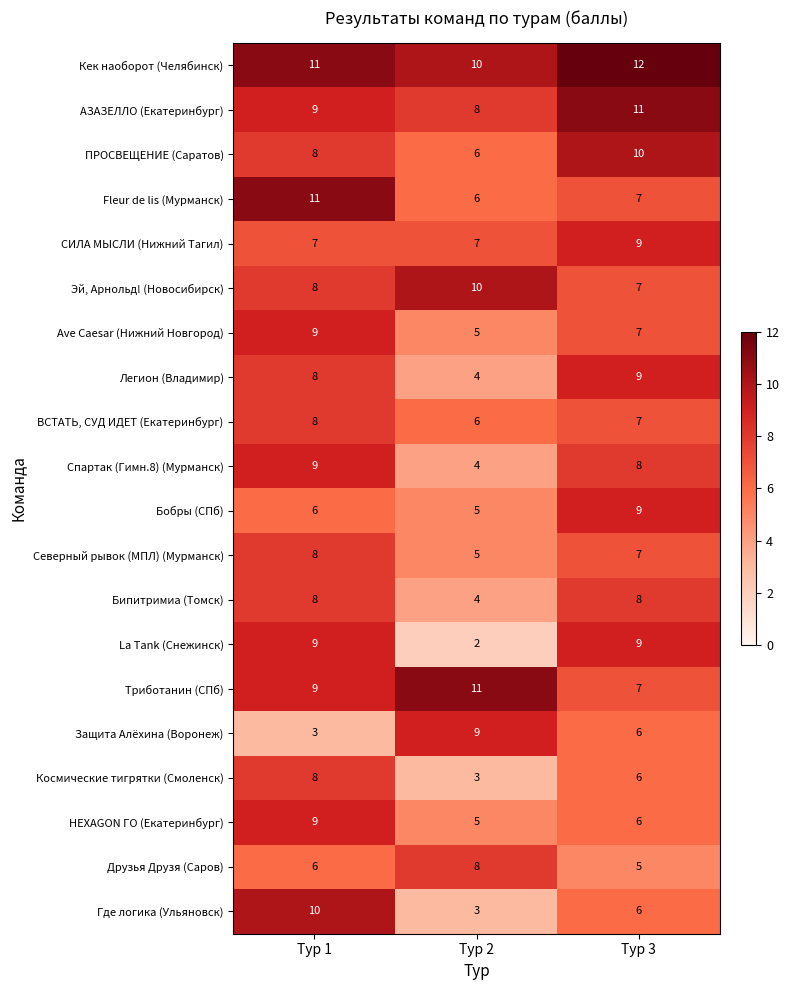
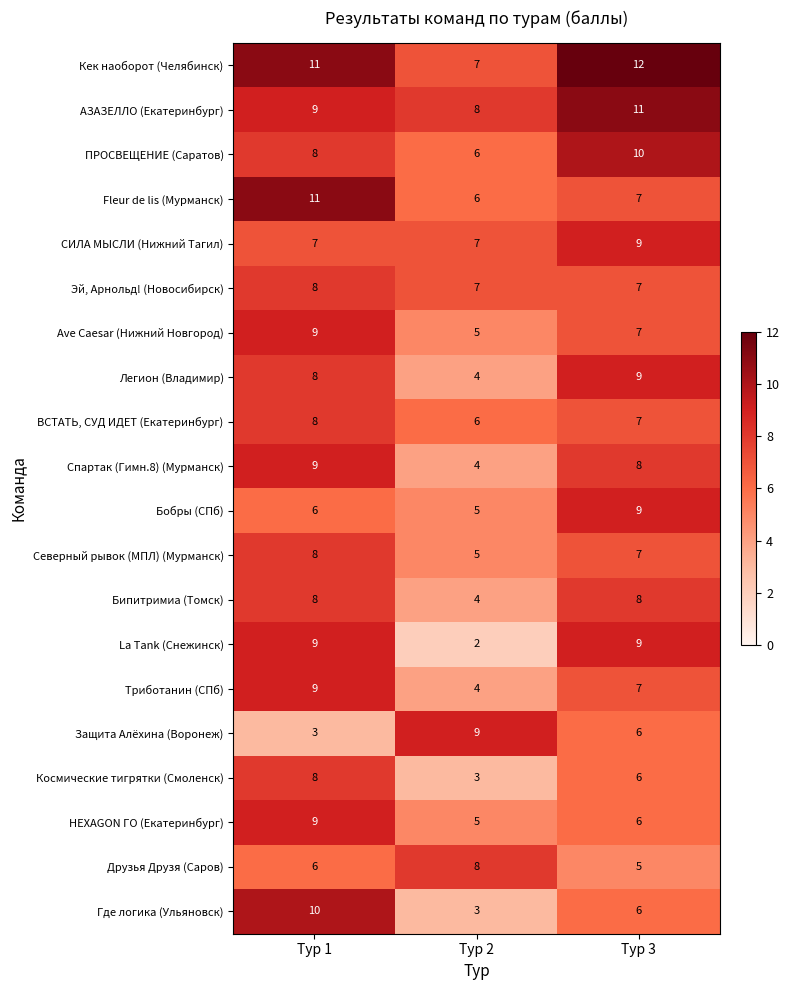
Кек наоборот (Челябинск), Тур 2: 10 -> 7
Эй, Арнольд! (Новосибирск), Тур 2: 10 -> 7
Триботанин (СПб), Тур 2: 11 -> 4
